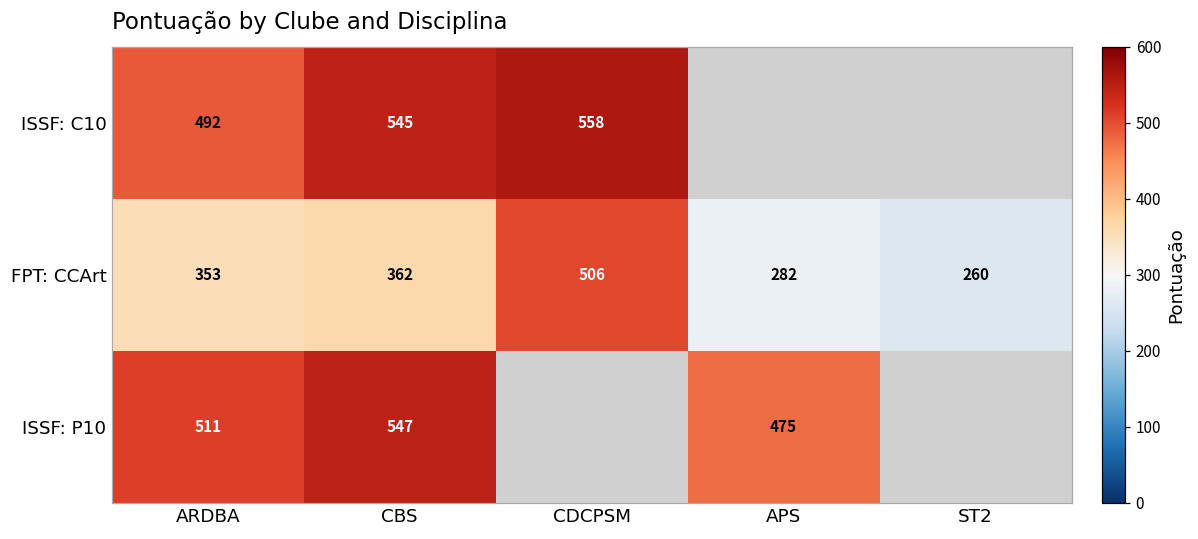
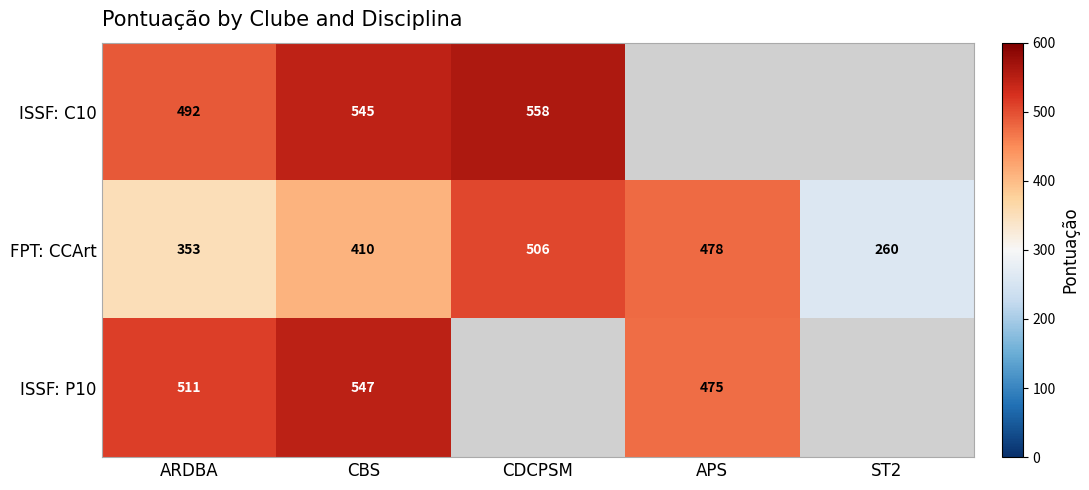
FPT: CCArt, CBS: 362 -> 410
FPT: CCArt, APS: 282 -> 478
